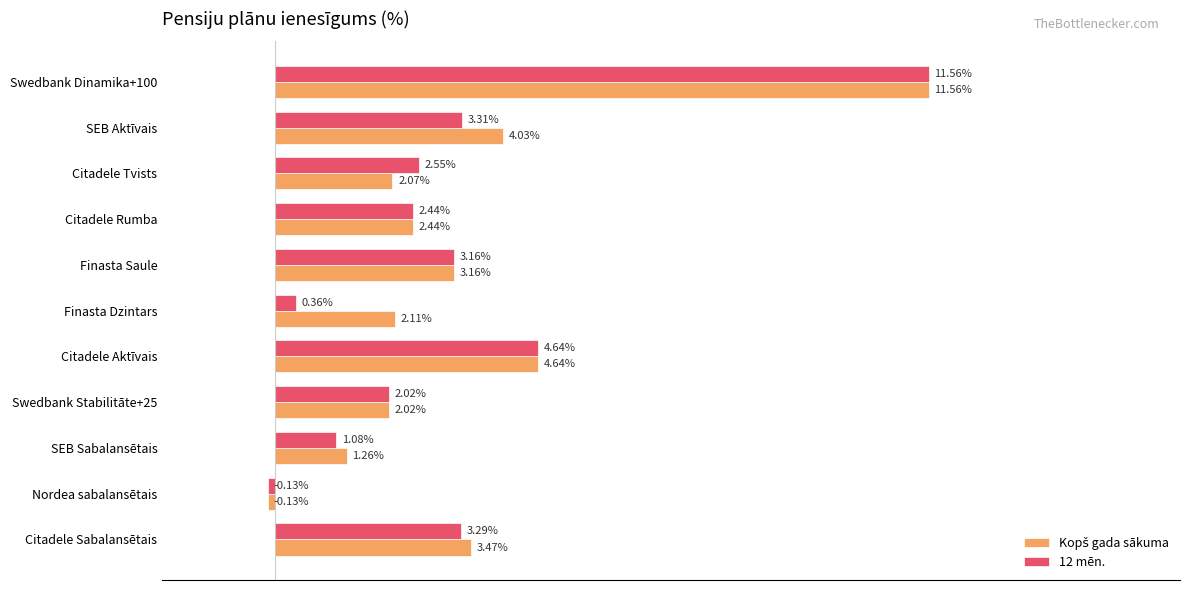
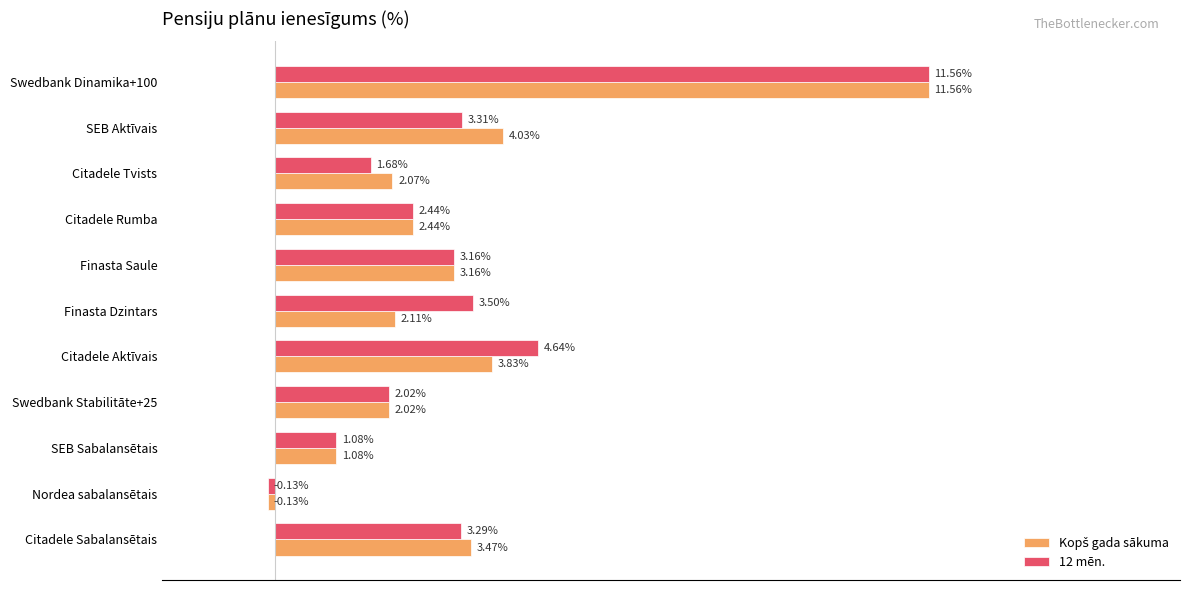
12 mēn., Citadele Tvists: 2.55% -> 1.68%
12 mēn., Finasta Dzintars: 0.36% -> 3.50%
Kopš gada sākuma, Citadele Aktīvais: 4.64% -> 3.83%
Kopš gada sākuma, SEB Sabalansētais: 1.26% -> 1.08%
